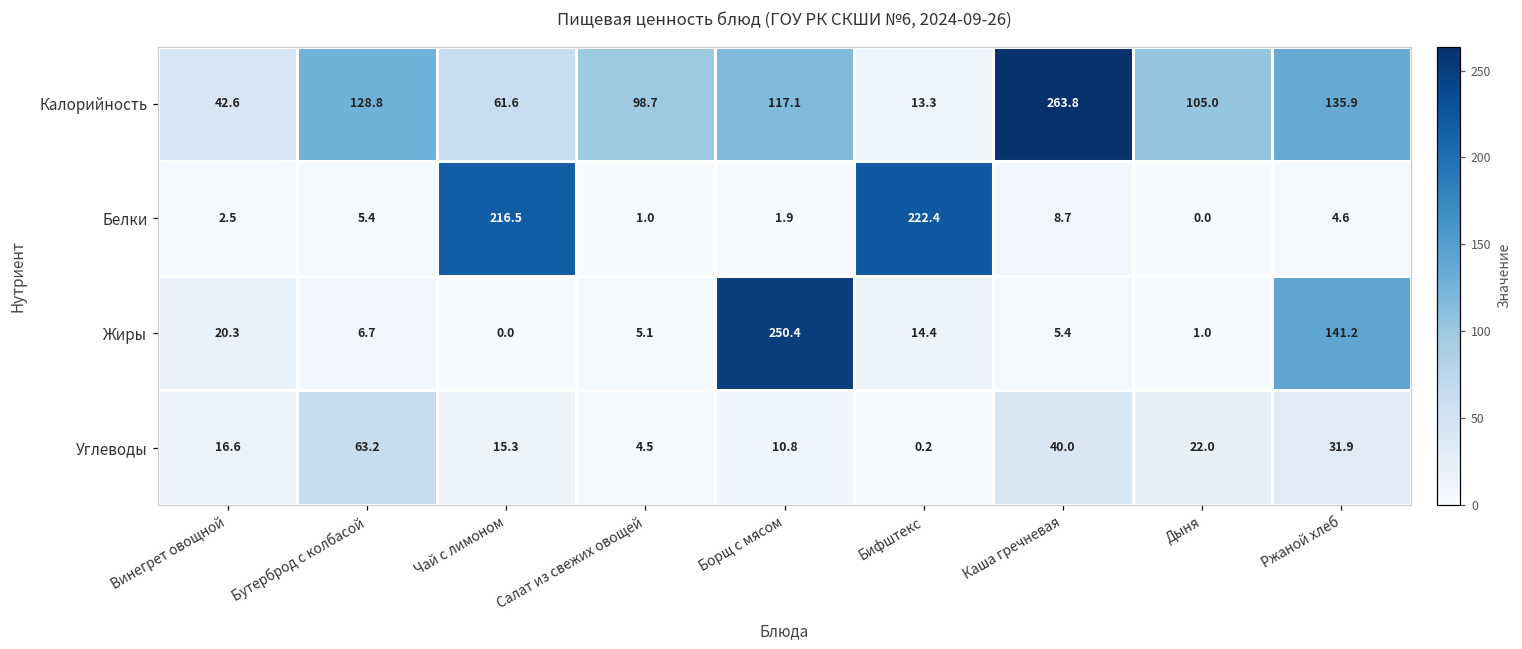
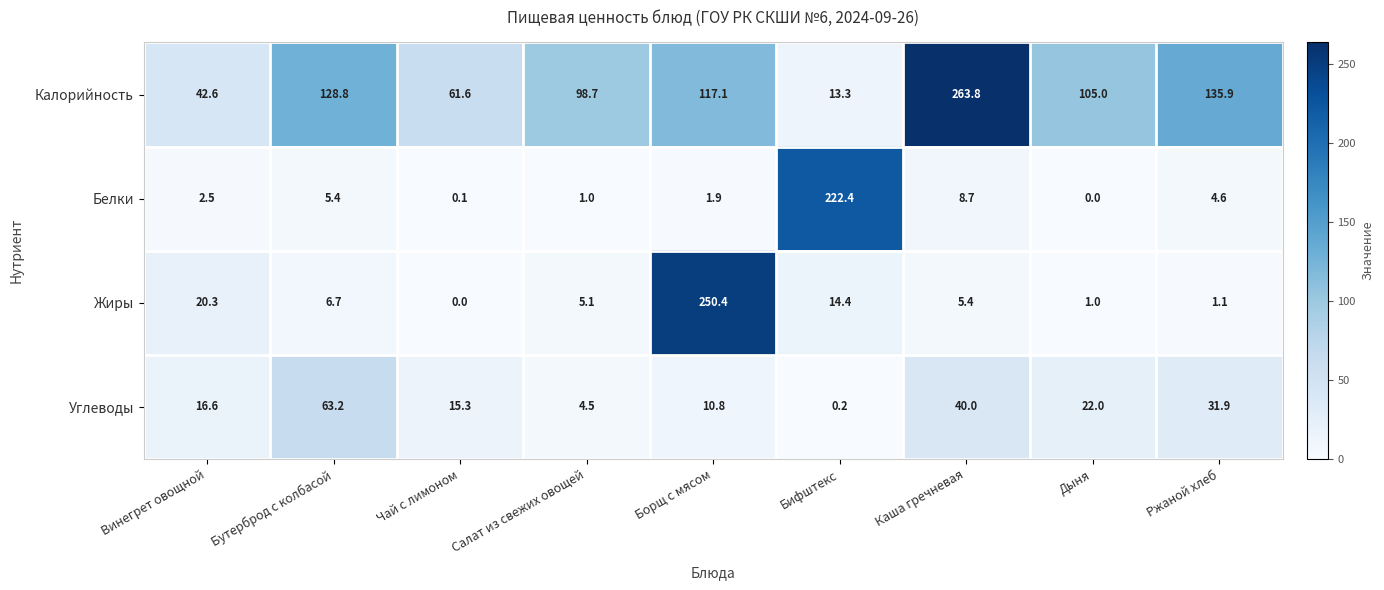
Белки, Чай с лимоном: 216.5 -> 0.1
Жиры, Ржаной хлеб: 141.2 -> 1.1
